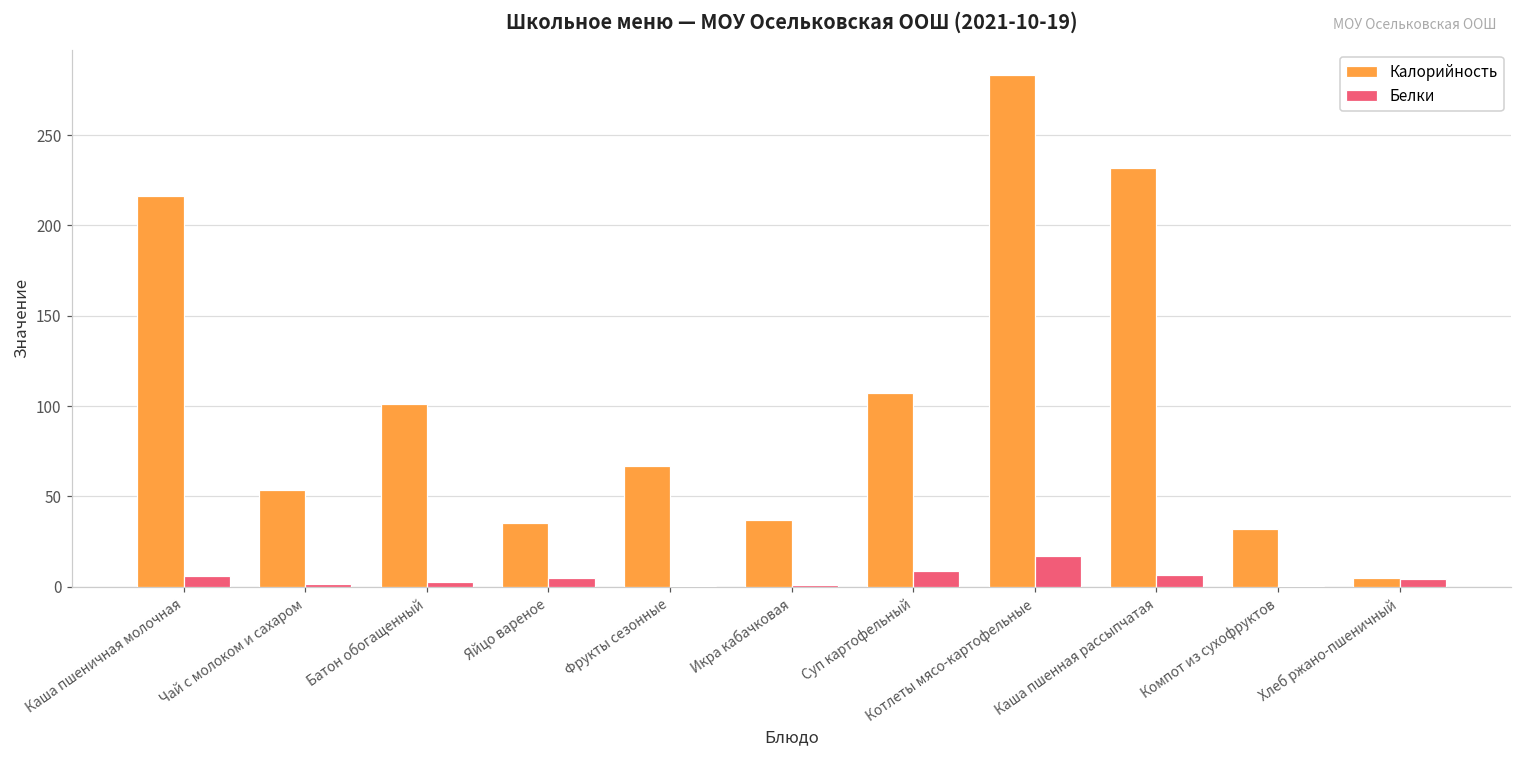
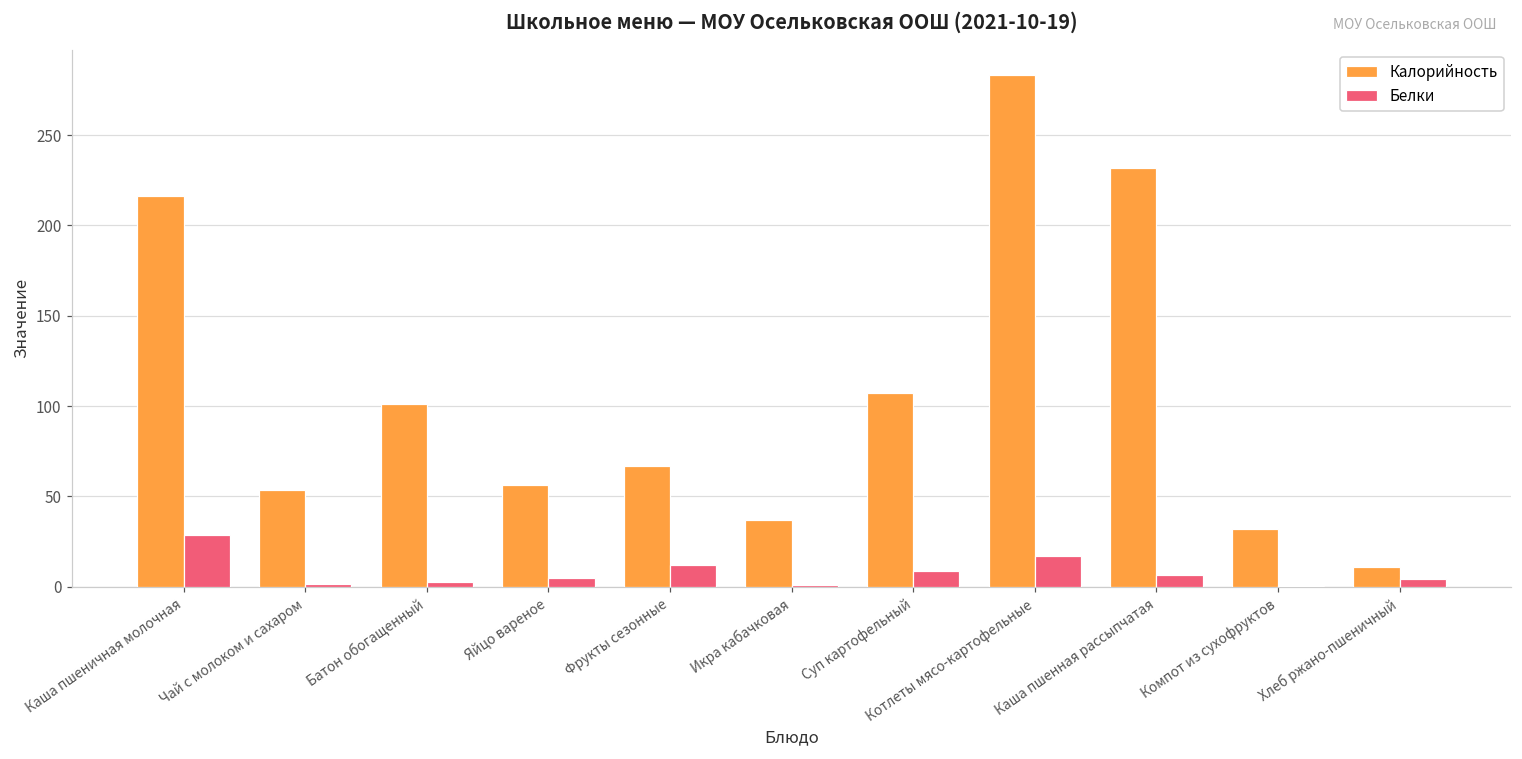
Белки, Каша пшеничная молочная: 6 -> 29
Калорийность, Яйцо вареное: 36 -> 57
Белки, Фрукты сезонные: 0 -> 12
Калорийность, Хлеб ржано-пшеничный: 5 -> 11
